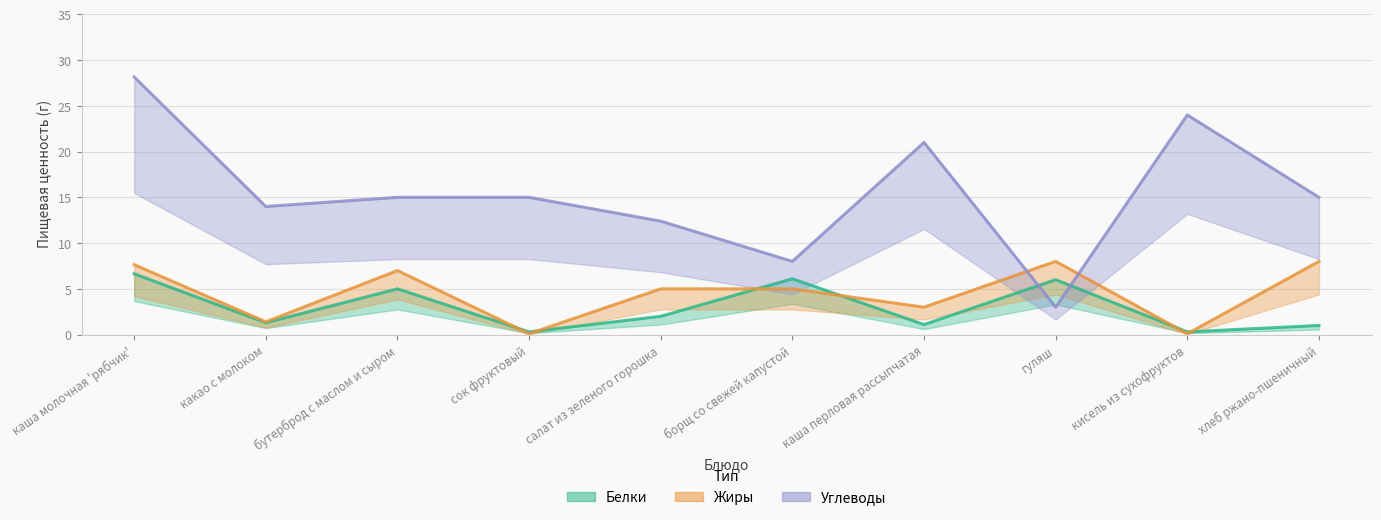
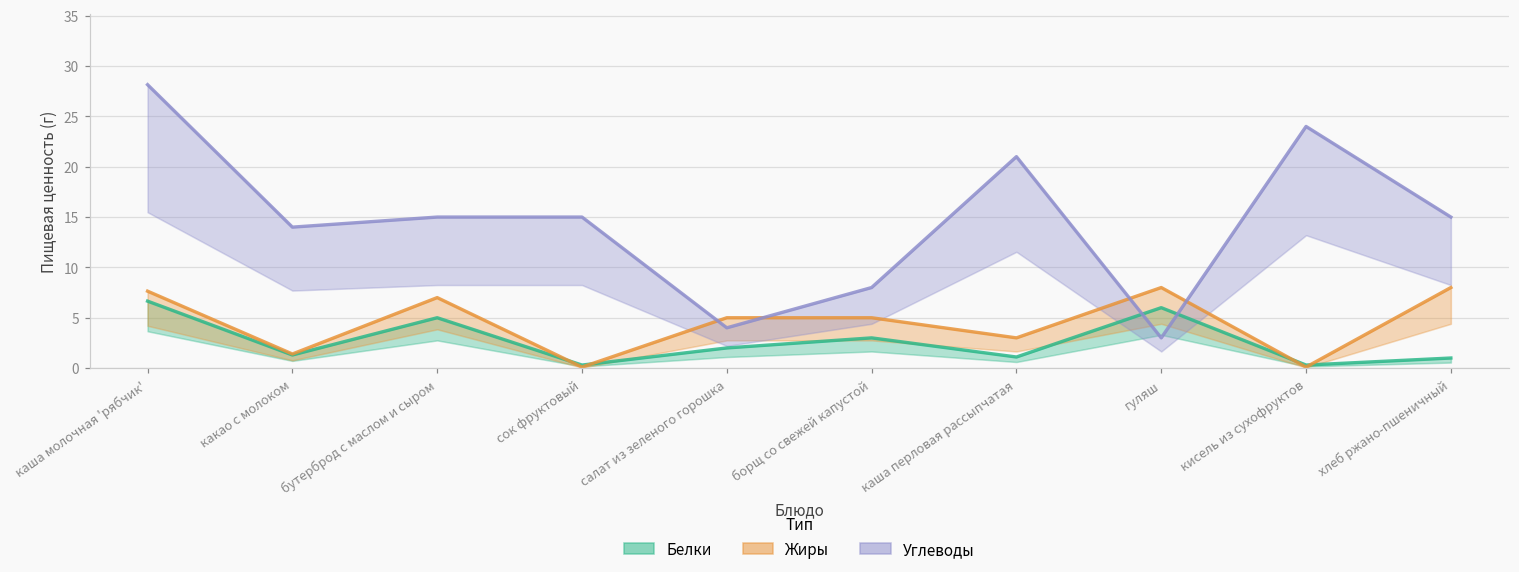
Углеводы, салат из зеленого горошка: 12 -> 4
Белки, борщ со свежей капустой: 6 -> 3
